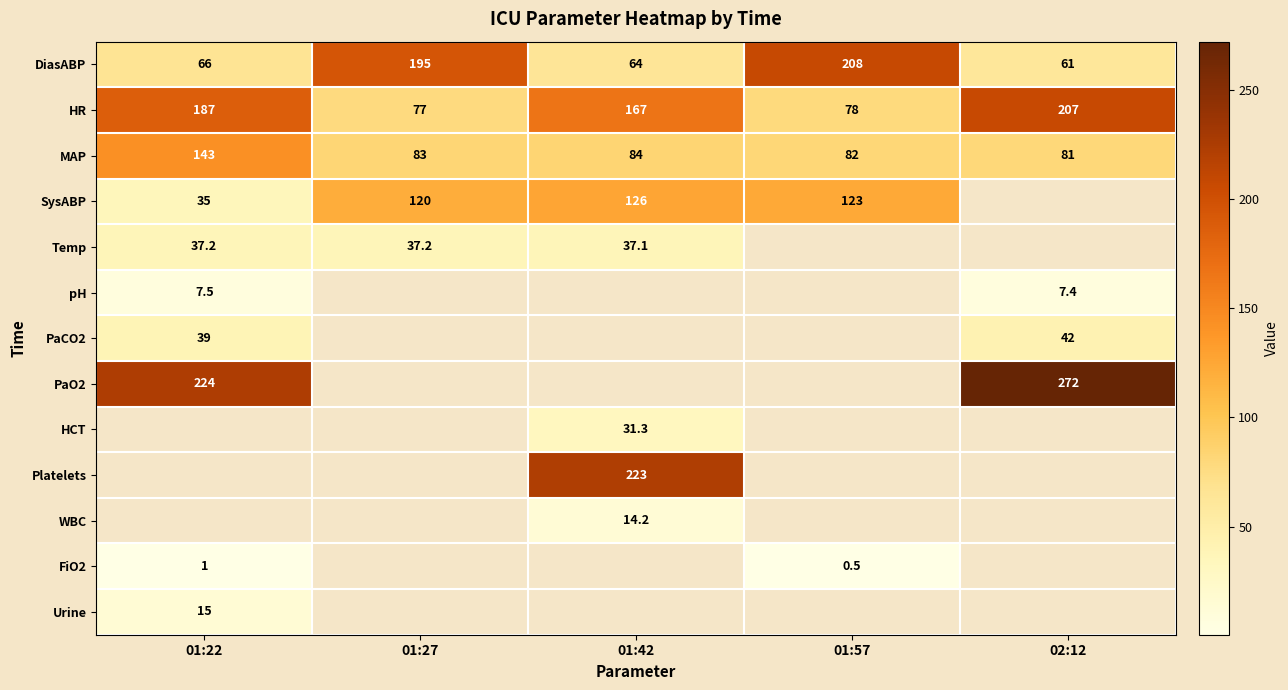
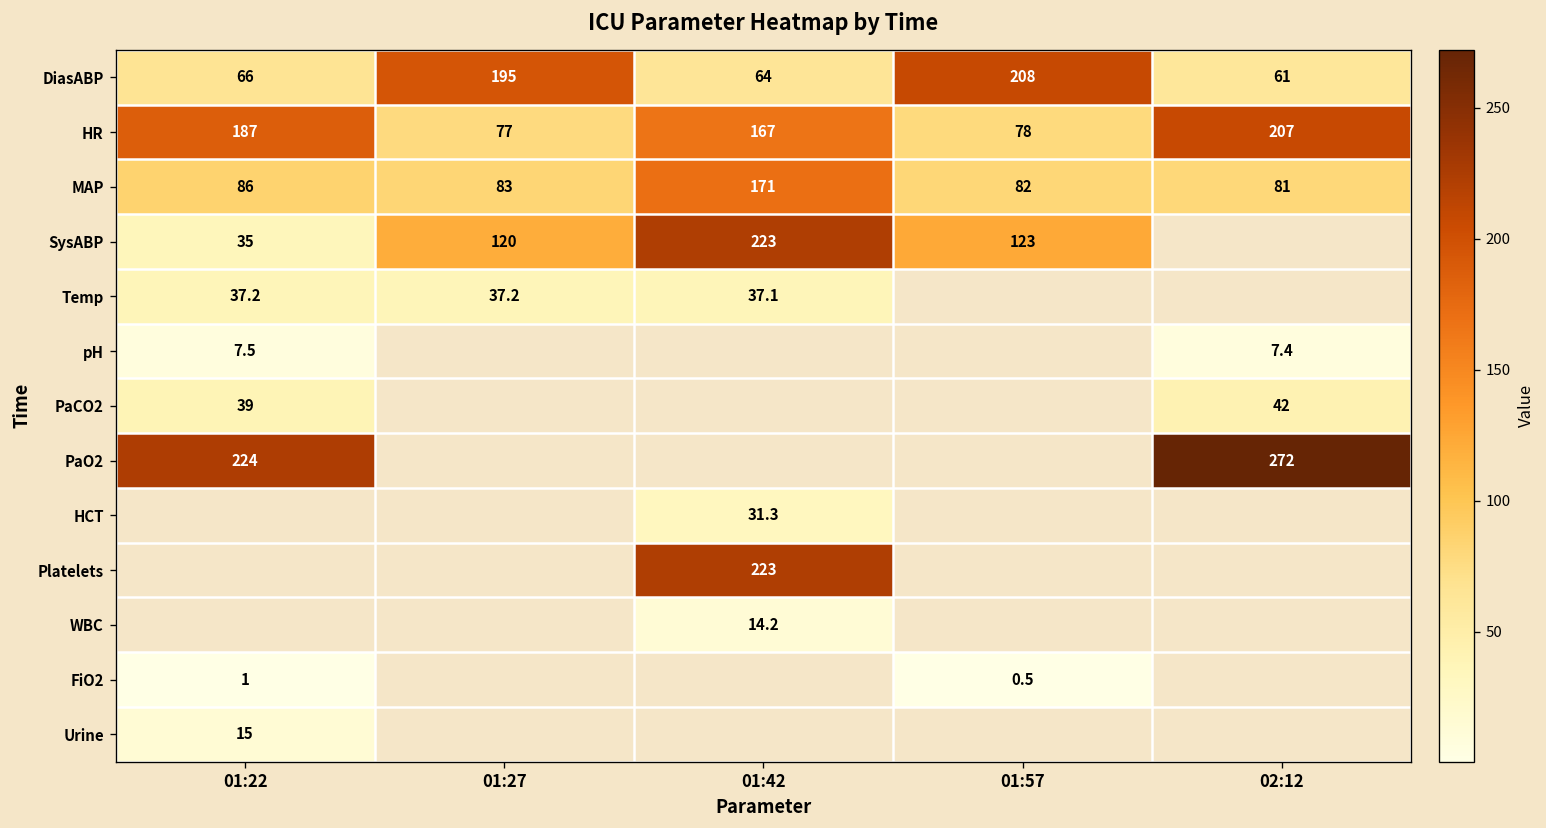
MAP, 01:22: 143 -> 86
MAP, 01:42: 84 -> 171
SysABP, 01:42: 126 -> 223
